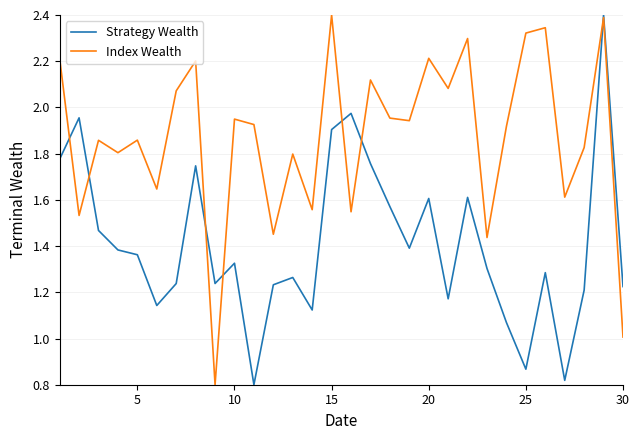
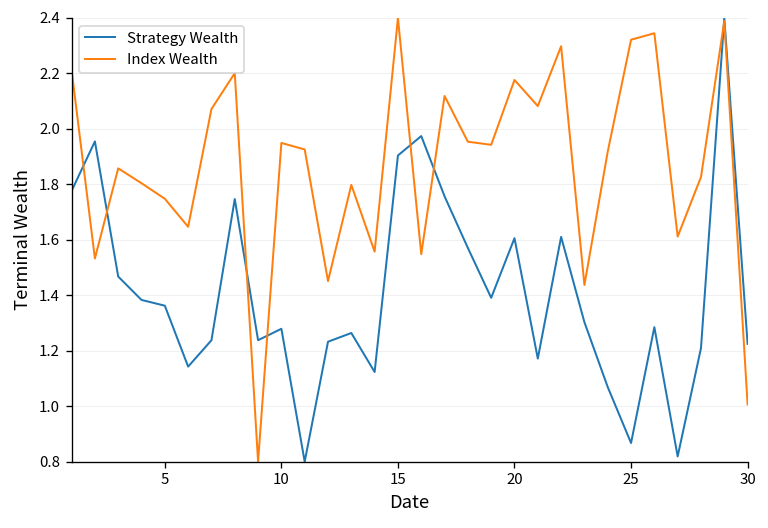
Index Wealth, 5: 1.86 -> 1.75
Strategy Wealth, 10: 1.33 -> 1.28
Index Wealth, 20: 2.21 -> 2.18
